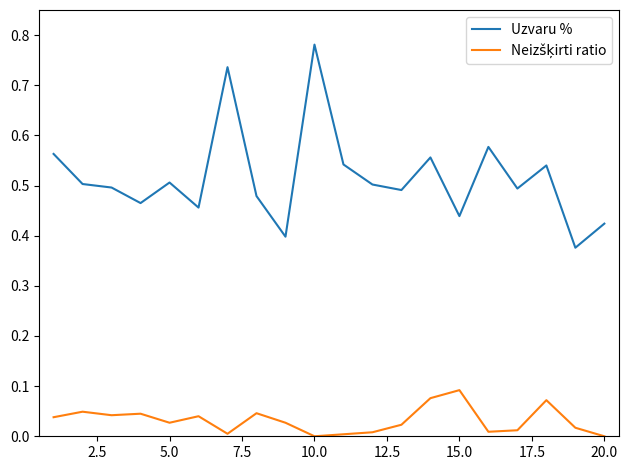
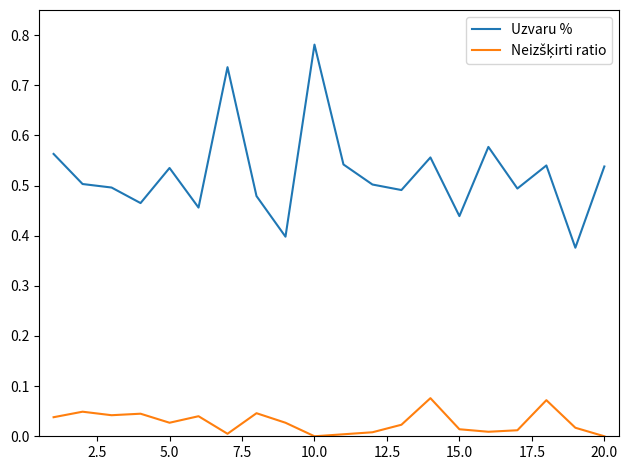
Uzvaru %, 5.0: 0.51 -> 0.54
Neizšķirti ratio, 15.0: 0.09 -> 0.01
Uzvaru %, 20.0: 0.42 -> 0.54
